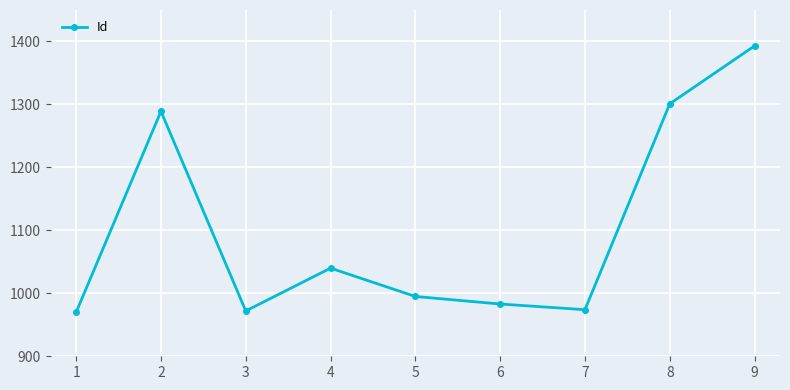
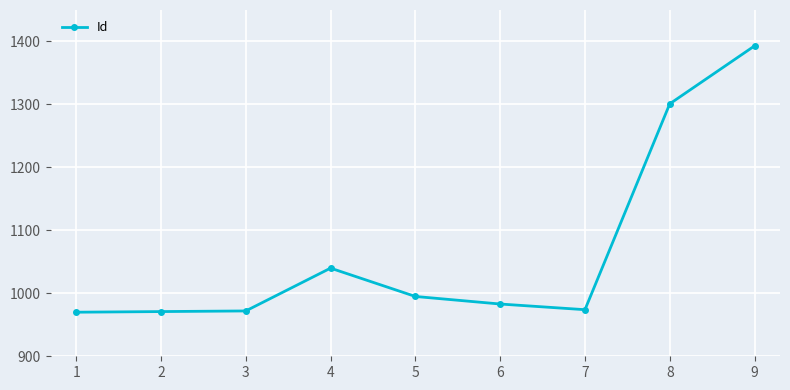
2: 1290 -> 970
